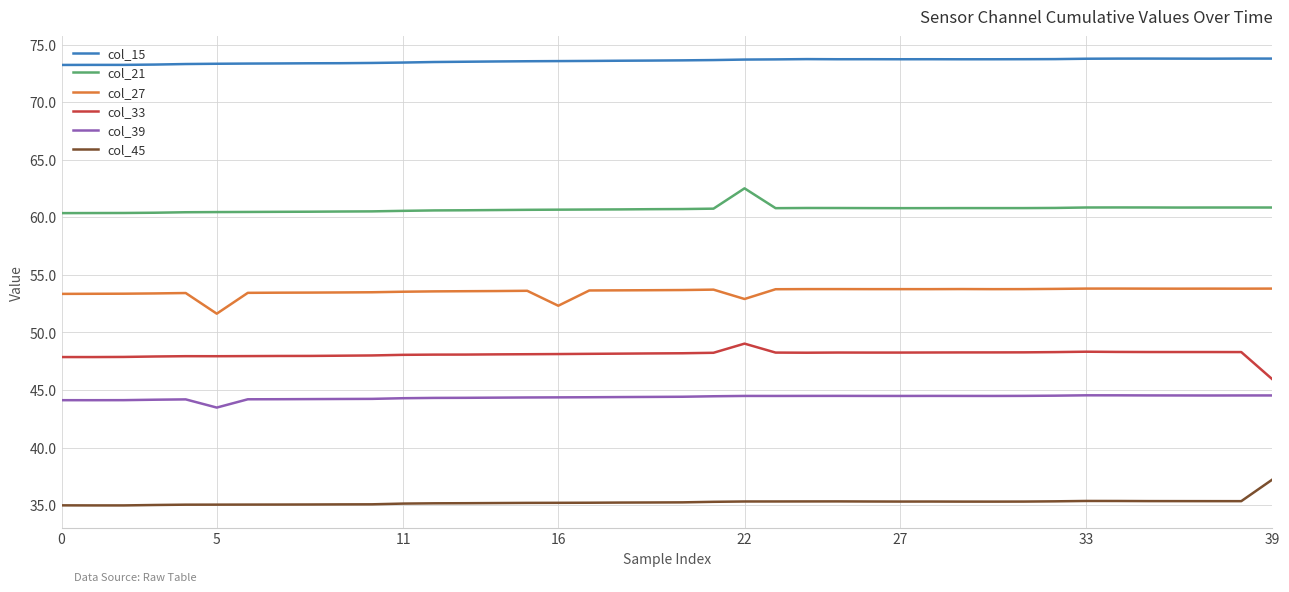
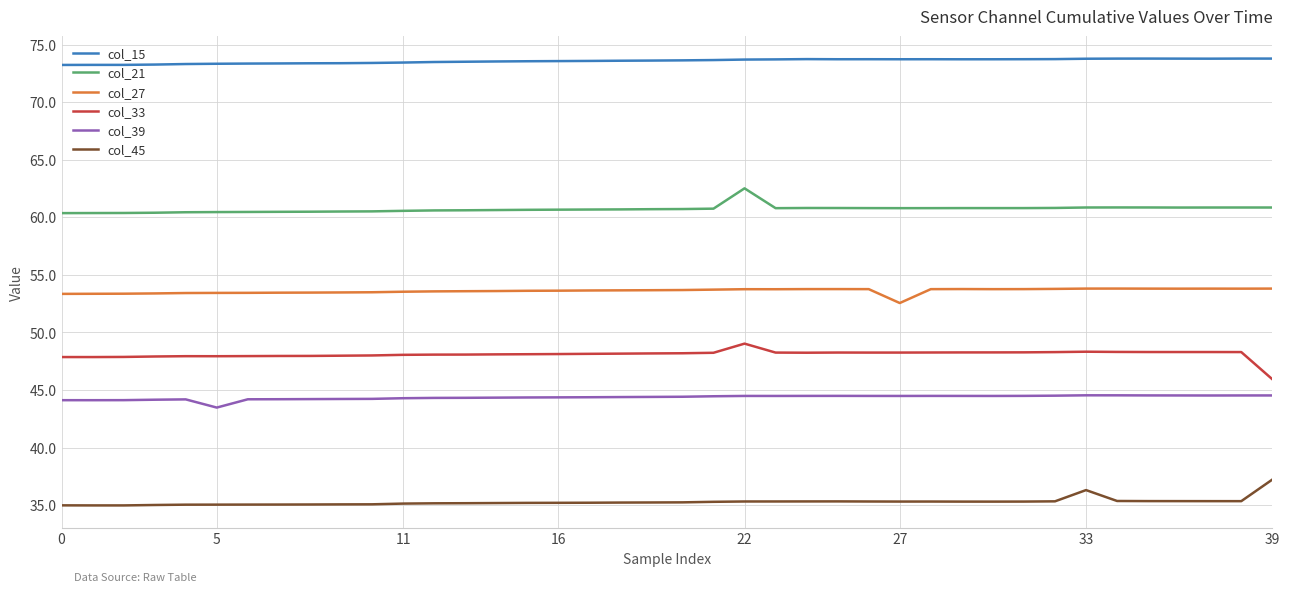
col_27, 5: 51.6 -> 53.4
col_27, 16: 52.3 -> 53.6
col_27, 22: 52.9 -> 53.8
col_27, 27: 53.8 -> 52.6
col_45, 33: 35.4 -> 36.3
